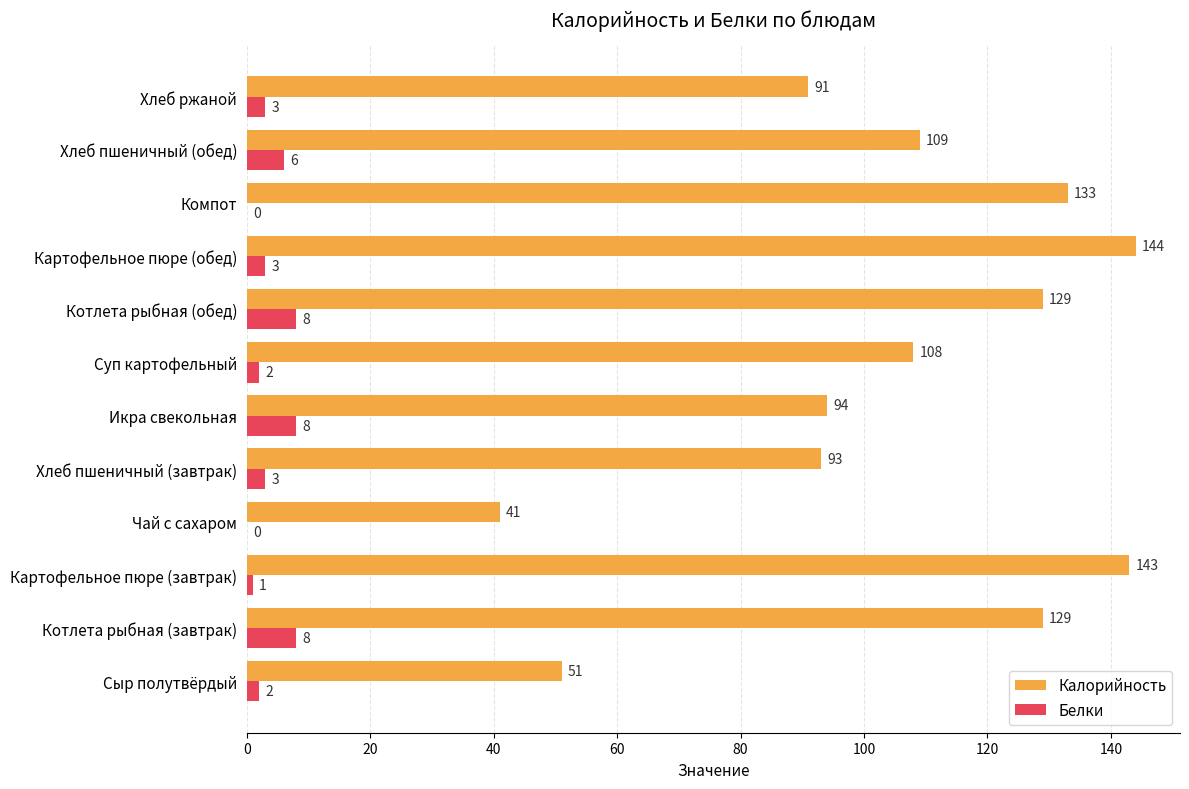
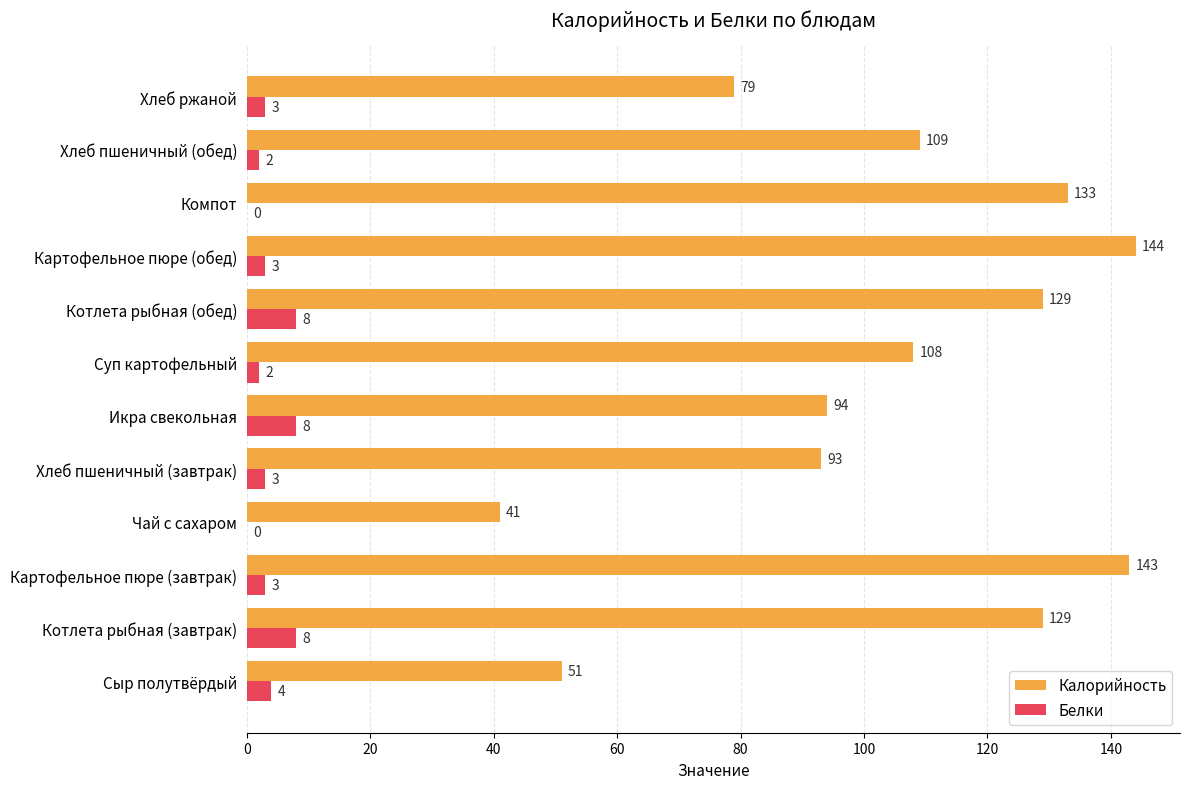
Калорийность, Хлеб ржаной: 91 -> 79
Белки, Хлеб пшеничный (обед): 6 -> 2
Белки, Картофельное пюре (завтрак): 1 -> 3
Белки, Сыр полутвёрдый: 2 -> 4
